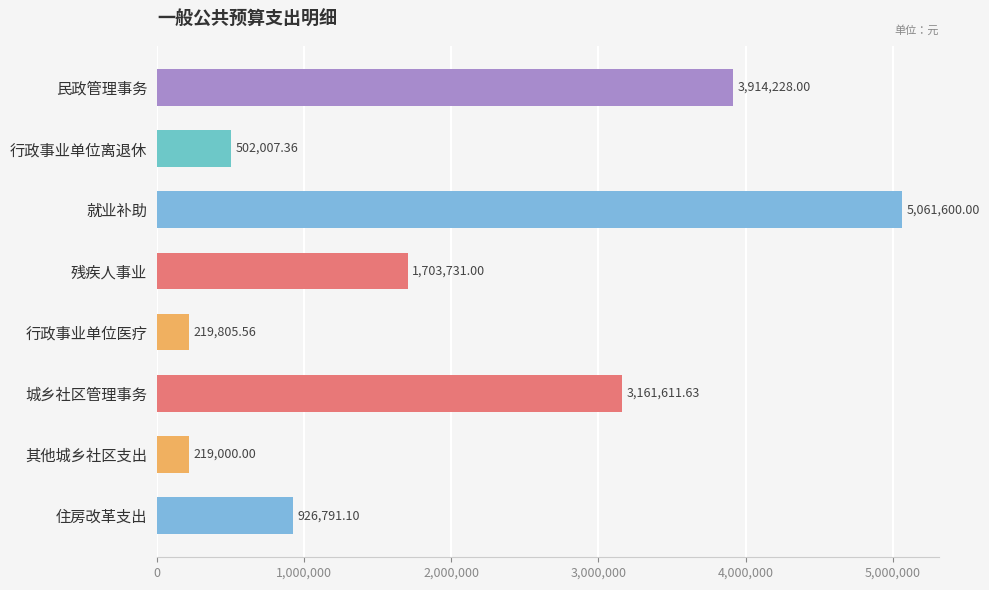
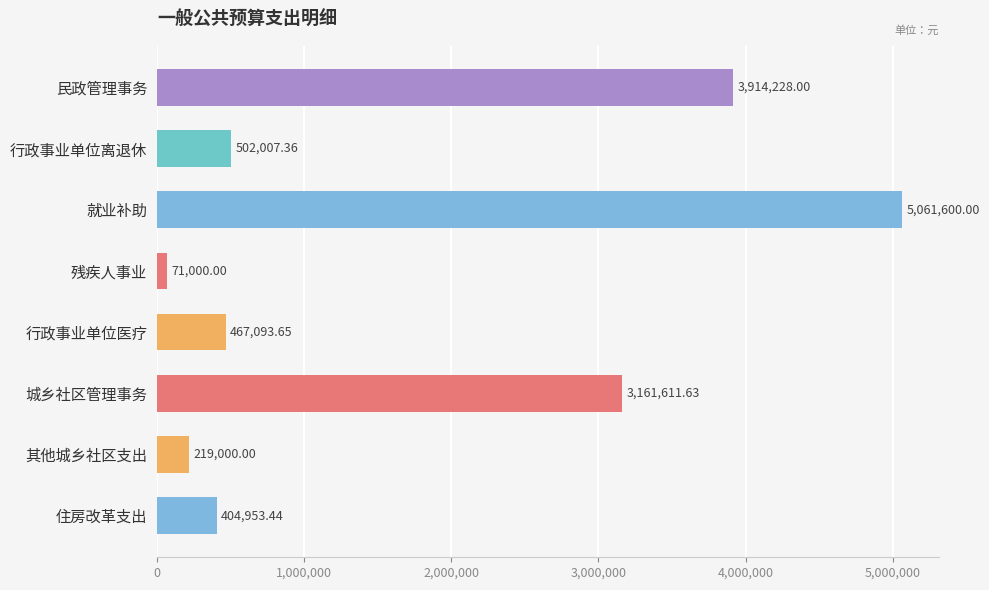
残疾人事业: 1,703,731.00 -> 71,000.00
行政事业单位医疗: 219,805.56 -> 467,093.65
住房改革支出: 926,791.10 -> 404,953.44
